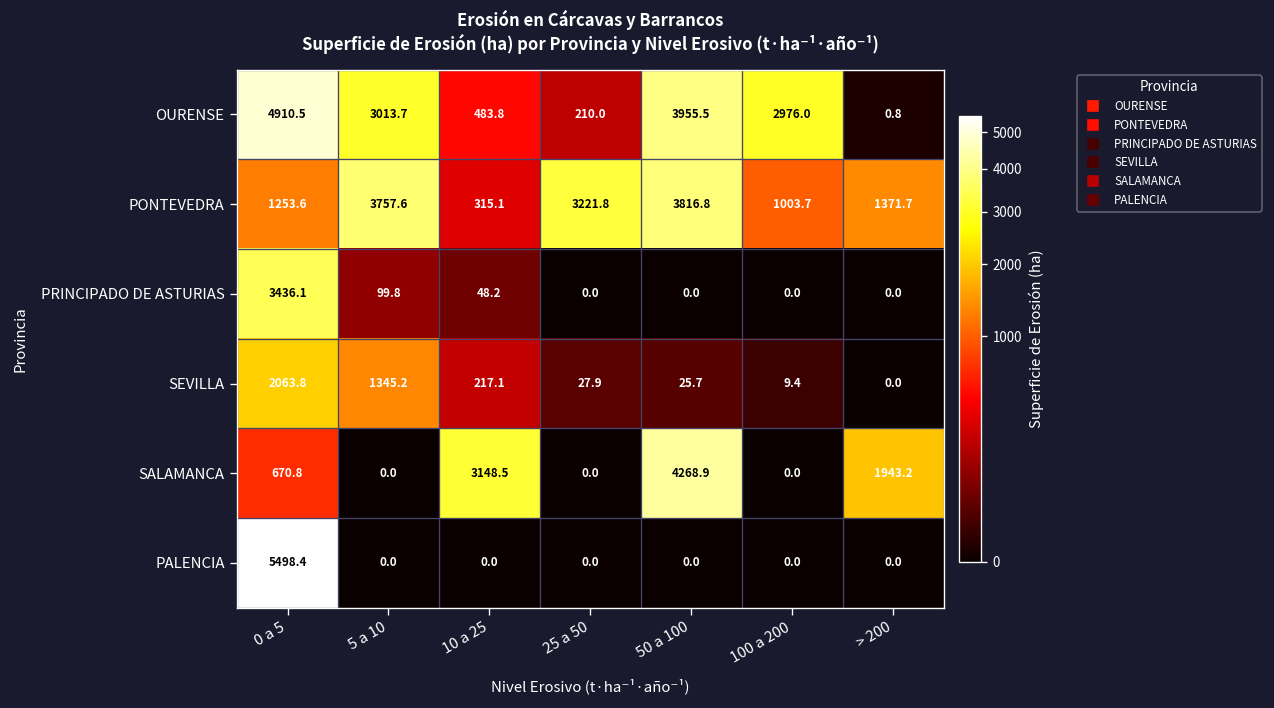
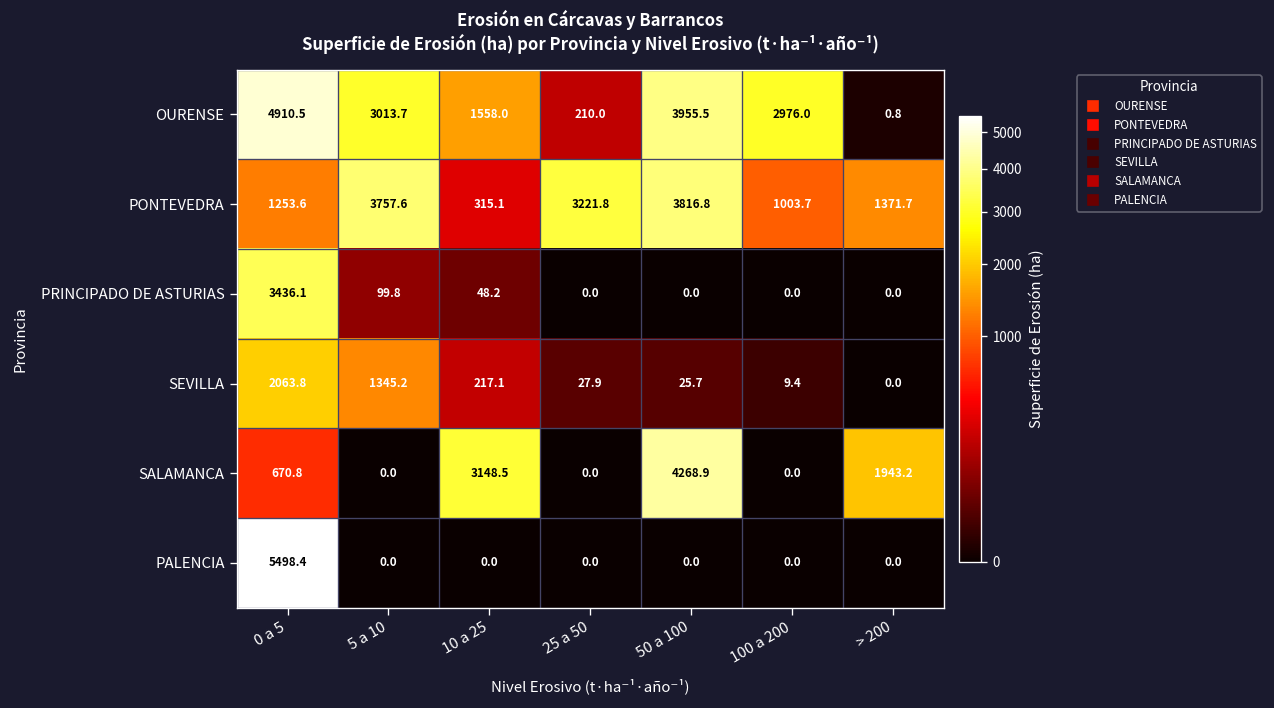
OURENSE, 10 a 25: 483.8 -> 1558.0
